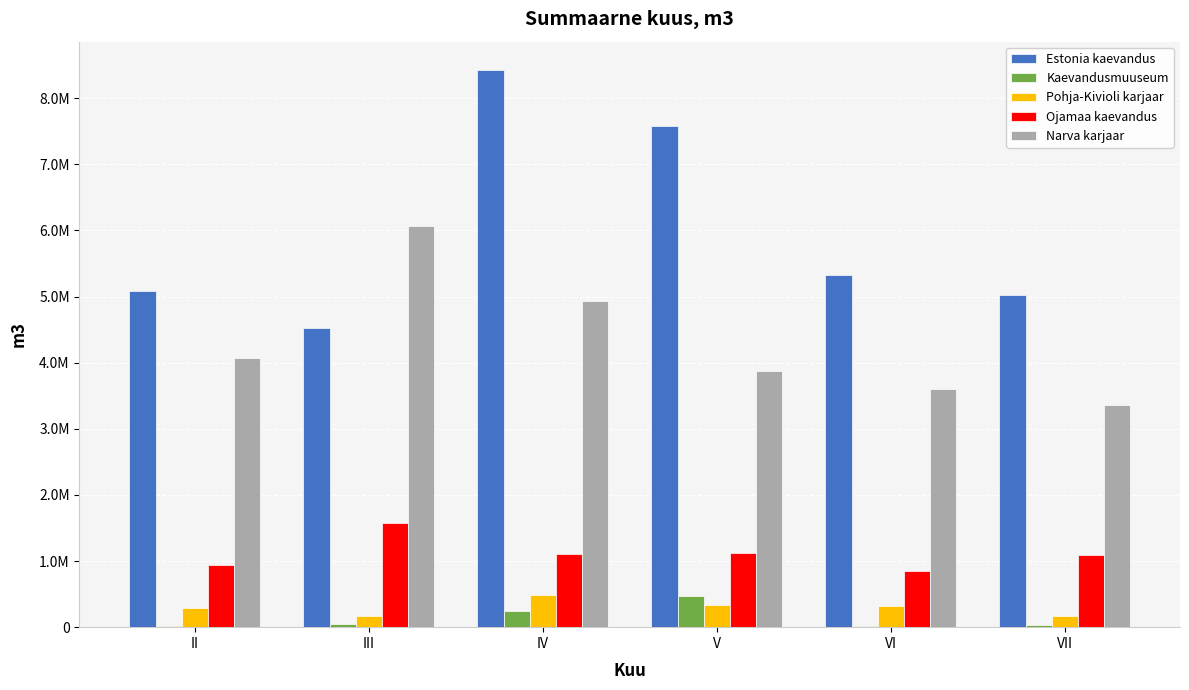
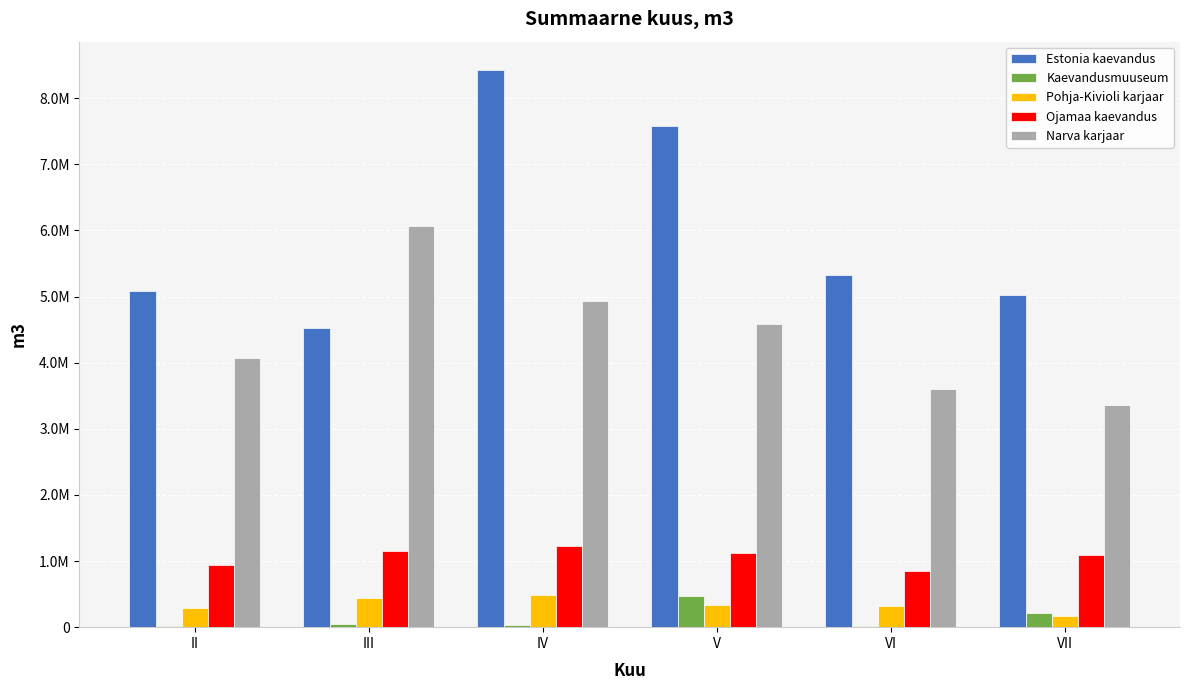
Pohja-Kivioli karjaar, III: 200000 -> 400000
Ojamaa kaevandus, III: 1600000 -> 1200000
Kaevandusmuuseum, IV: 200000 -> 0
Ojamaa kaevandus, IV: 1100000 -> 1200000
Narva karjaar, V: 3900000 -> 4600000
Kaevandusmuuseum, VII: 0 -> 200000
